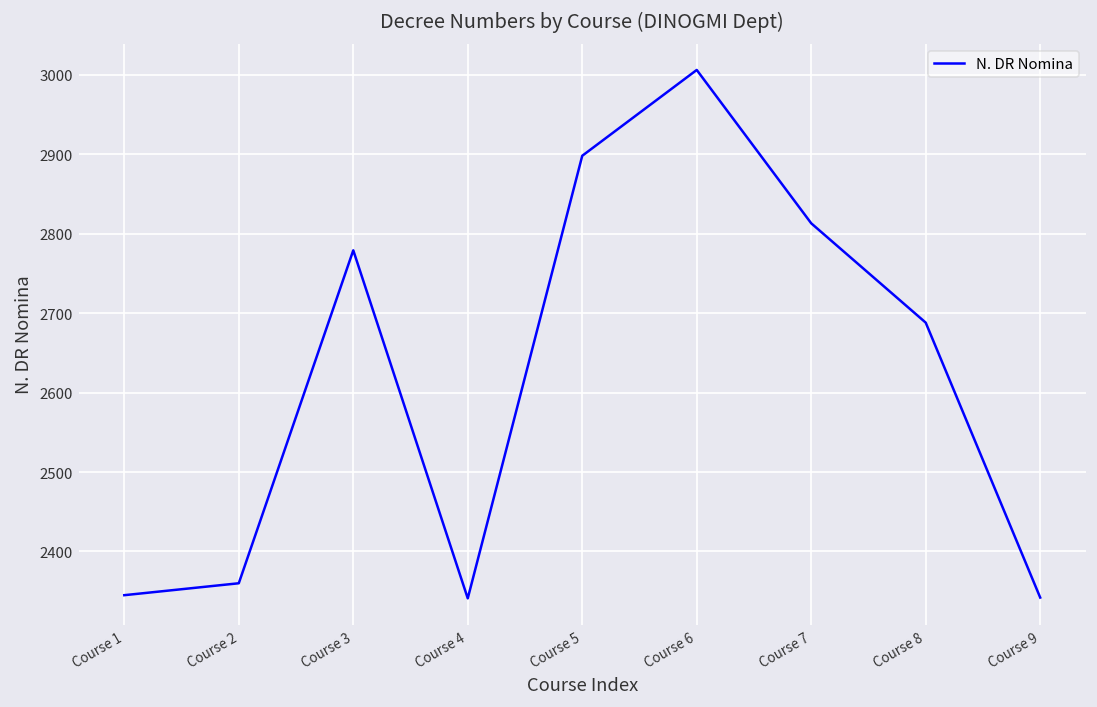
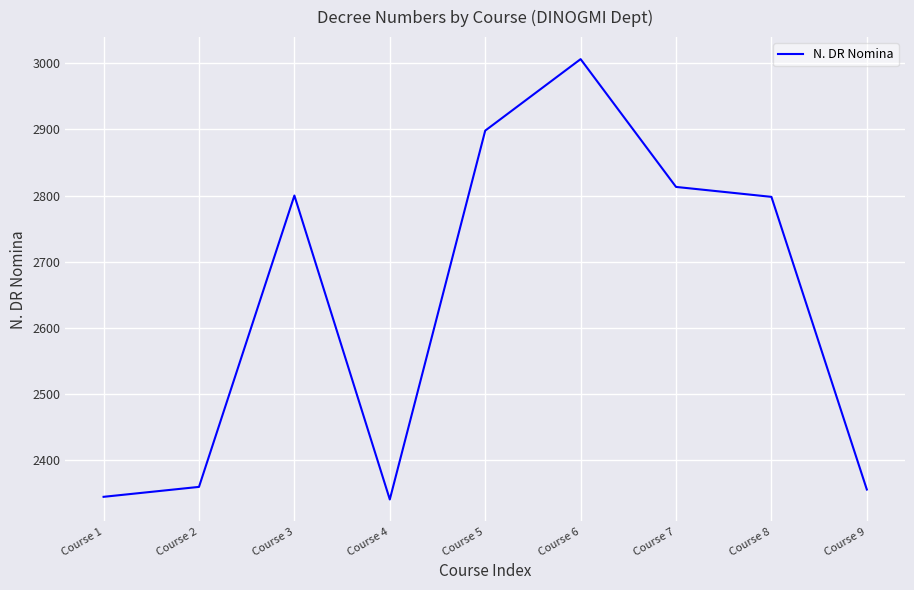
Course 3: 2780 -> 2800
Course 8: 2690 -> 2800
Course 9: 2340 -> 2360
